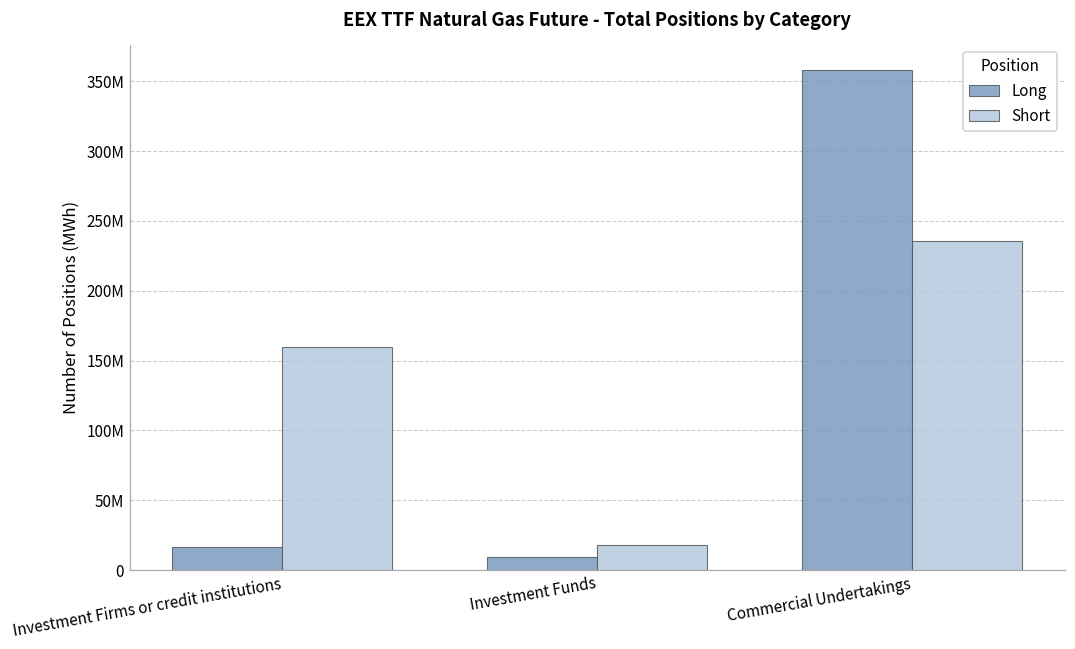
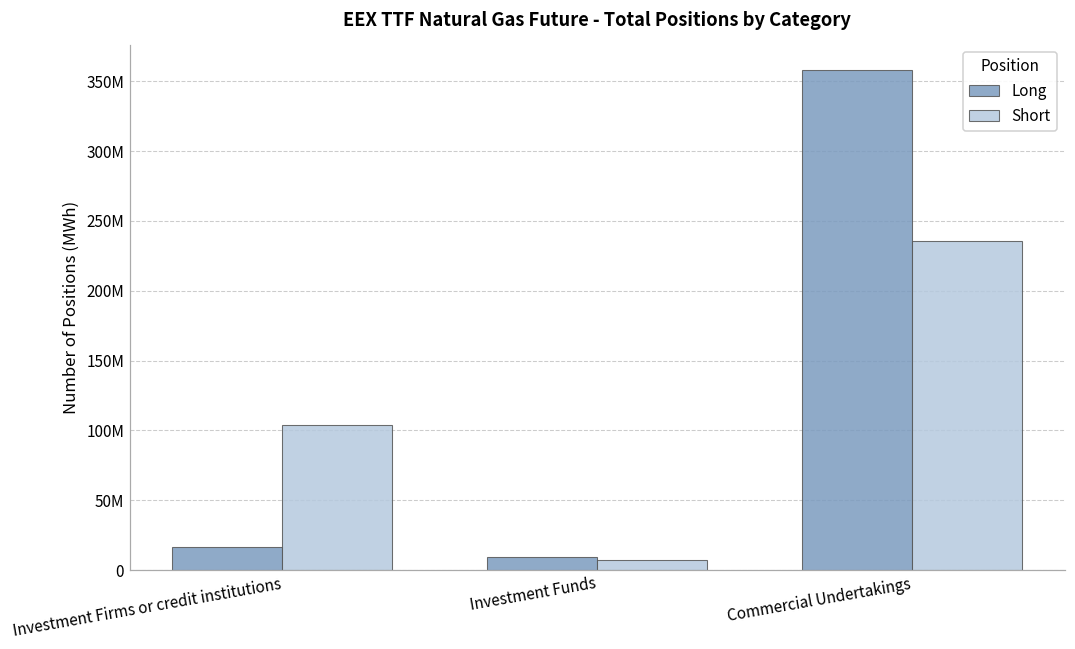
Short, Investment Firms or credit institutions: 160000000 -> 104000000
Short, Investment Funds: 18000000 -> 8000000
